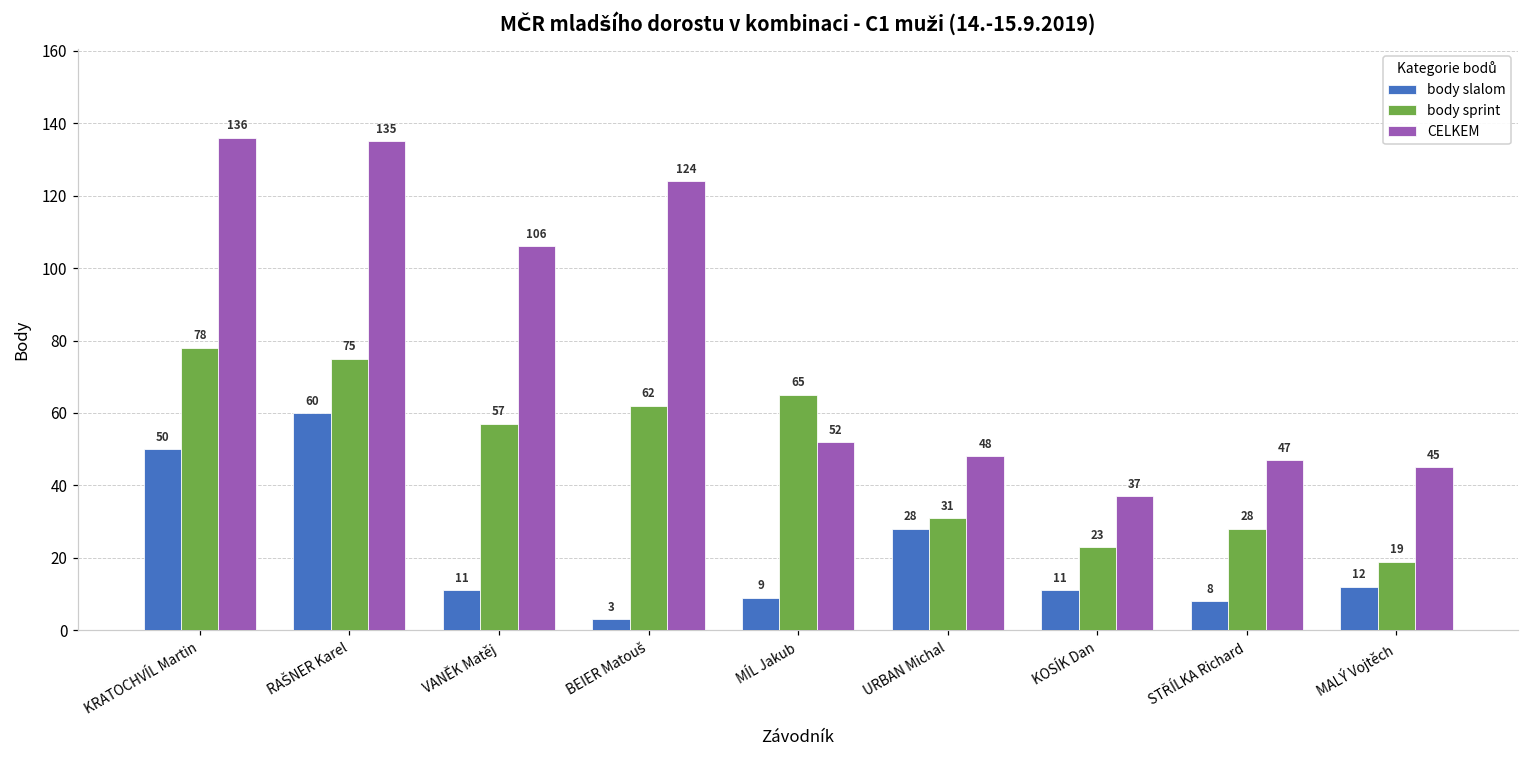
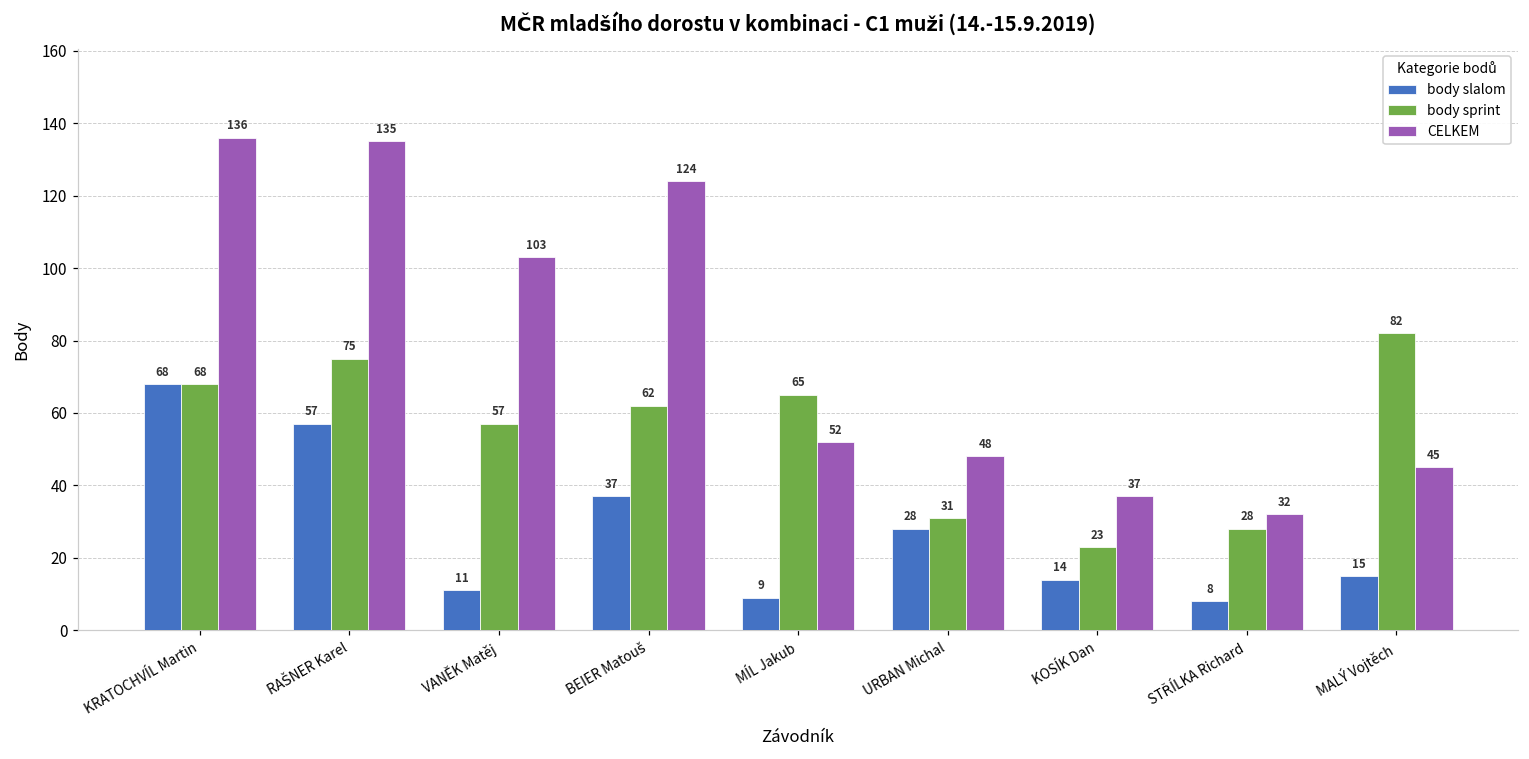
body slalom, KRATOCHVÍL Martin: 50 -> 68
body sprint, KRATOCHVÍL Martin: 78 -> 68
body slalom, RAŠNER Karel: 60 -> 57
CELKEM, VANĚK Matěj: 106 -> 103
body slalom, BEIER Matouš: 3 -> 37
body slalom, KOSÍK Dan: 11 -> 14
CELKEM, STŘÍLKA Richard: 47 -> 32
body slalom, MALÝ Vojtěch: 12 -> 15
body sprint, MALÝ Vojtěch: 19 -> 82
